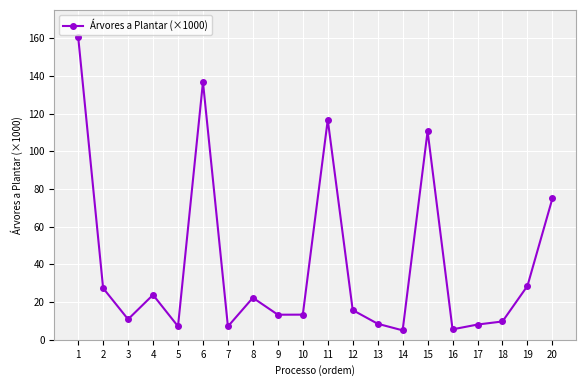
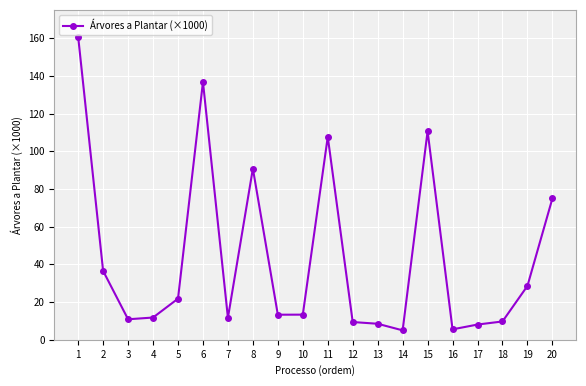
2: 27 -> 37
4: 24 -> 12
5: 7 -> 22
7: 7 -> 12
8: 22 -> 91
11: 117 -> 108
12: 16 -> 9
